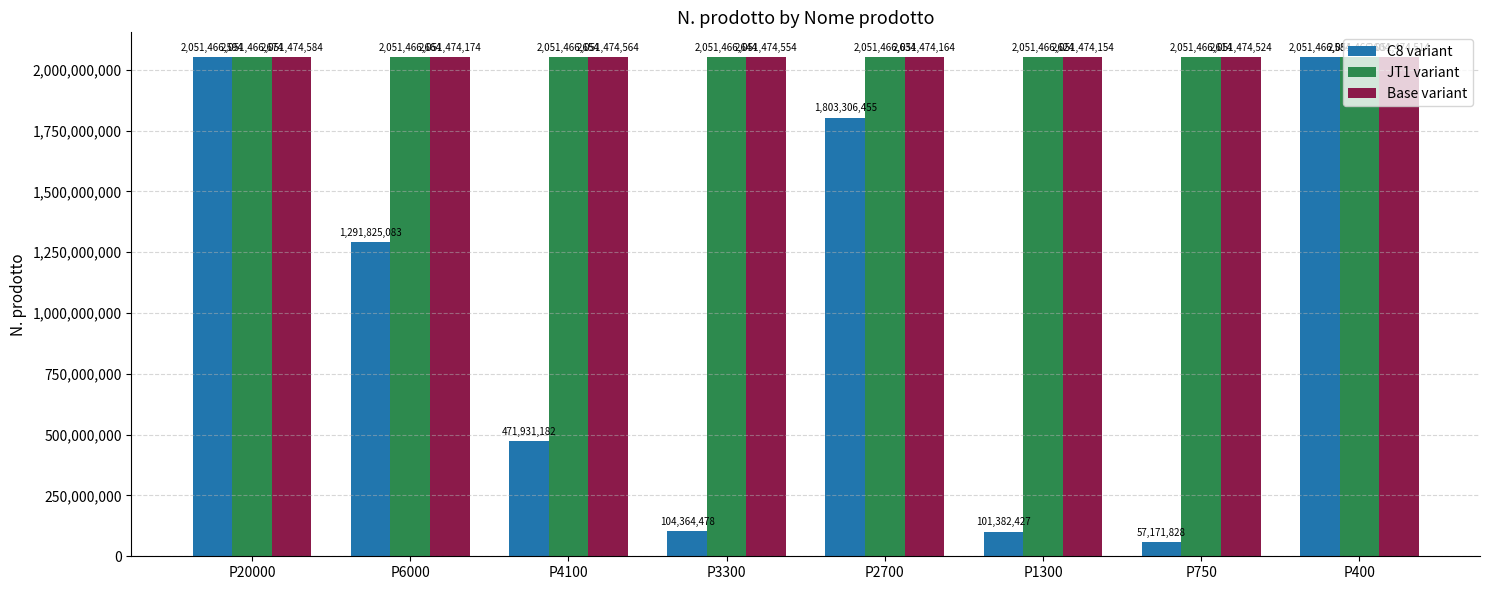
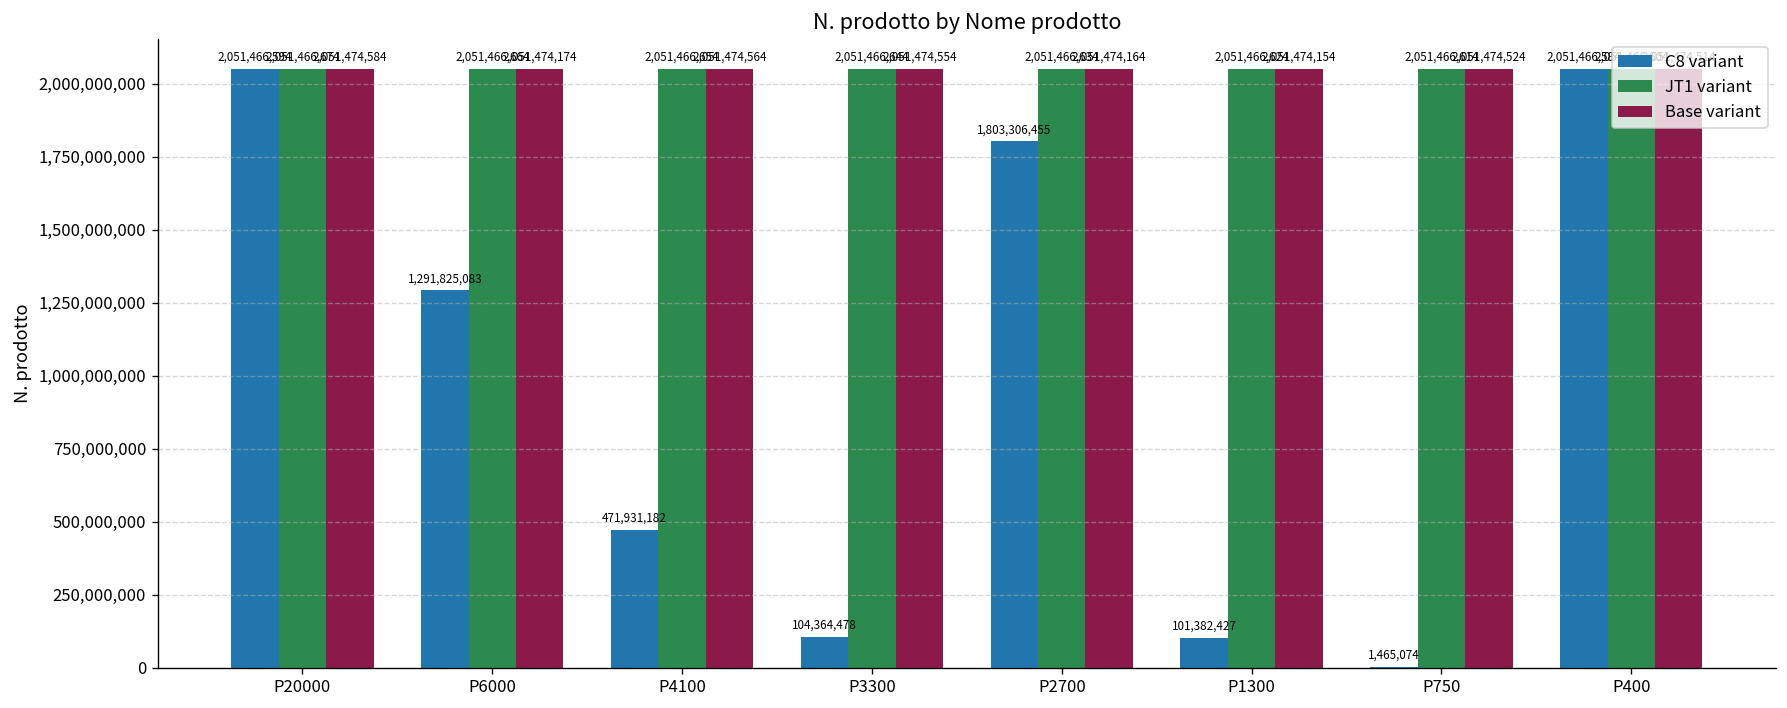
C8 variant, P750: 57,171,828 -> 1,465,074
